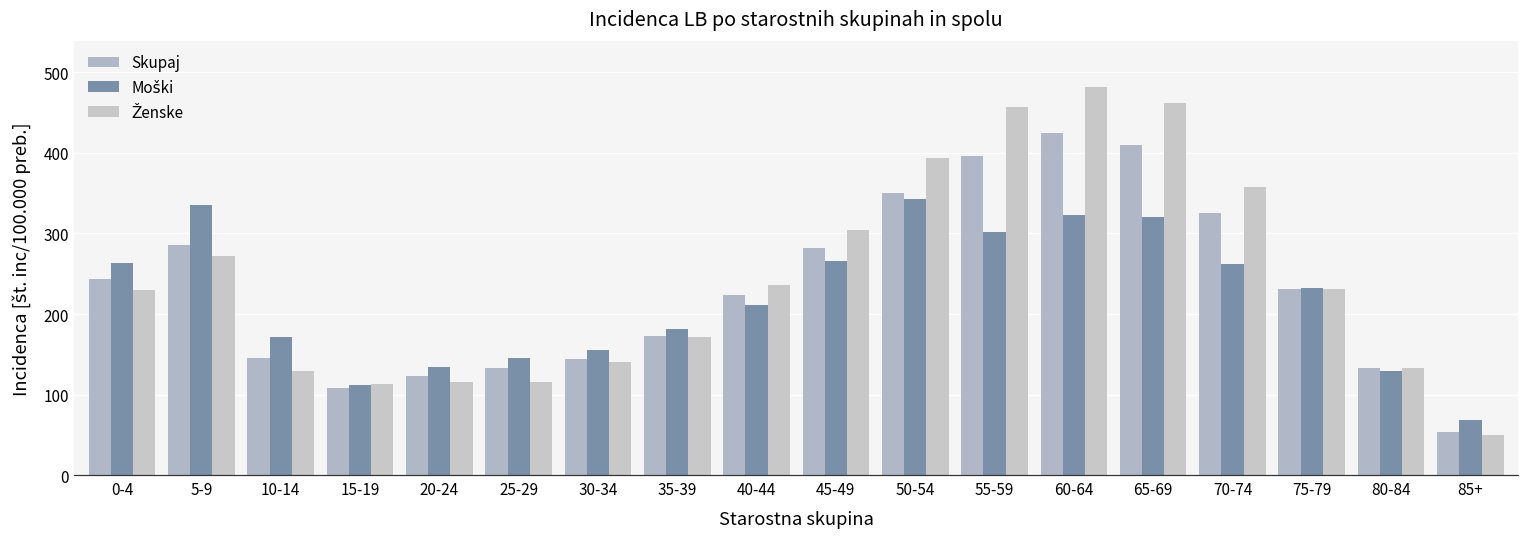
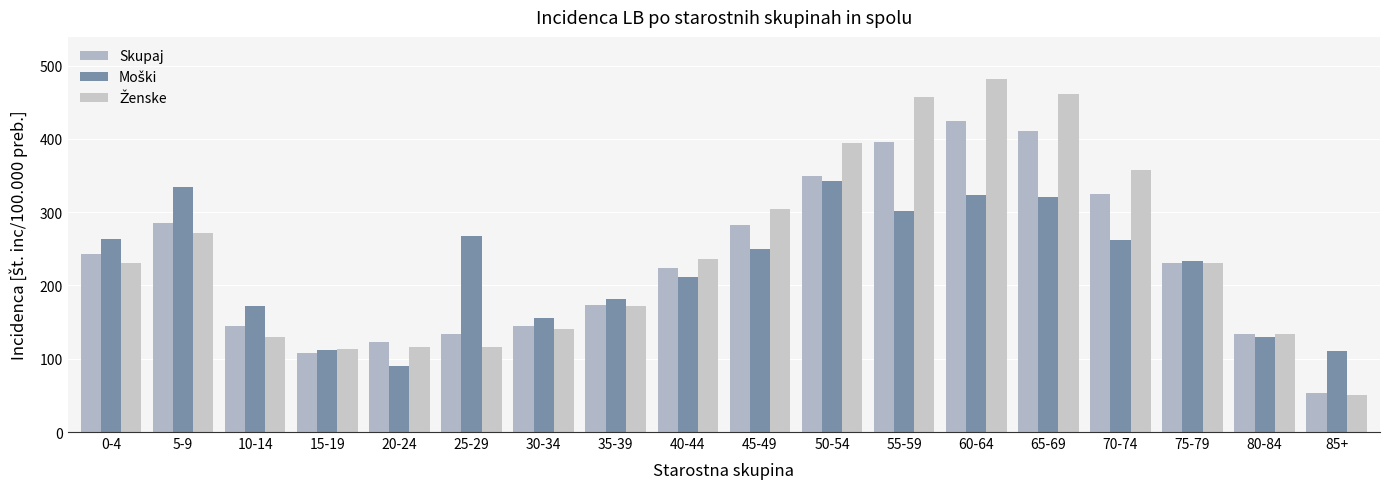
Moški, 20-24: 130 -> 90
Moški, 25-29: 150 -> 270
Moški, 45-49: 270 -> 250
Moški, 85+: 70 -> 110
